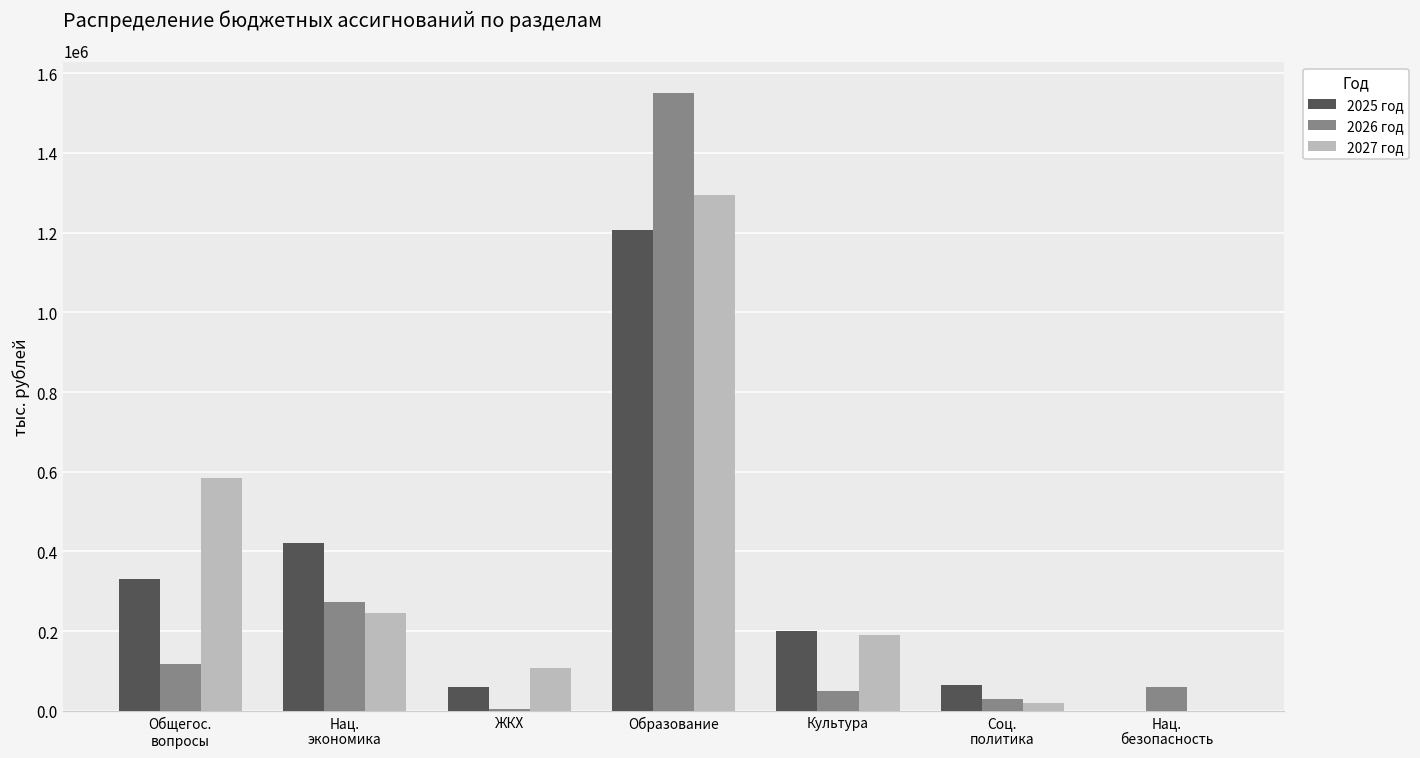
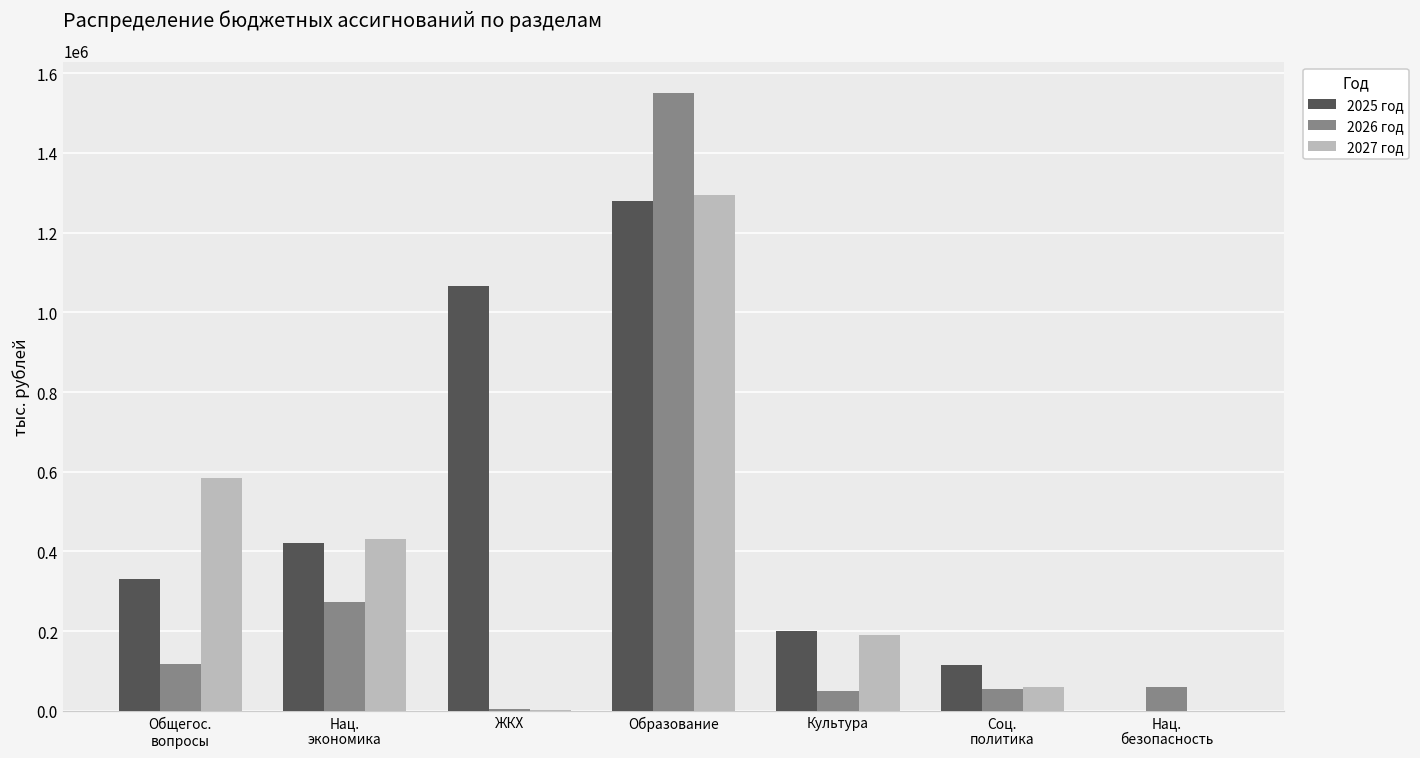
2027 год, Нац. экономика: 250000 -> 430000
2025 год, ЖКХ: 60000 -> 1070000
2027 год, ЖКХ: 110000 -> 0
2025 год, Образование: 1210000 -> 1280000
2025 год, Соц. политика: 60000 -> 110000
2026 год, Соц. политика: 30000 -> 50000
2027 год, Соц. политика: 20000 -> 60000
